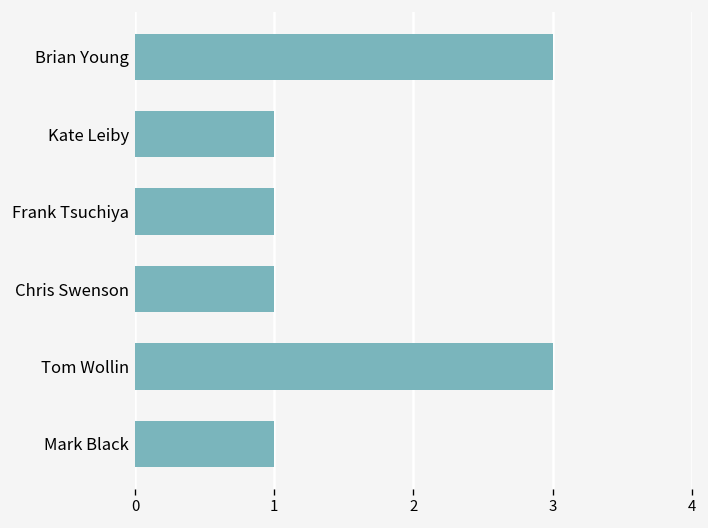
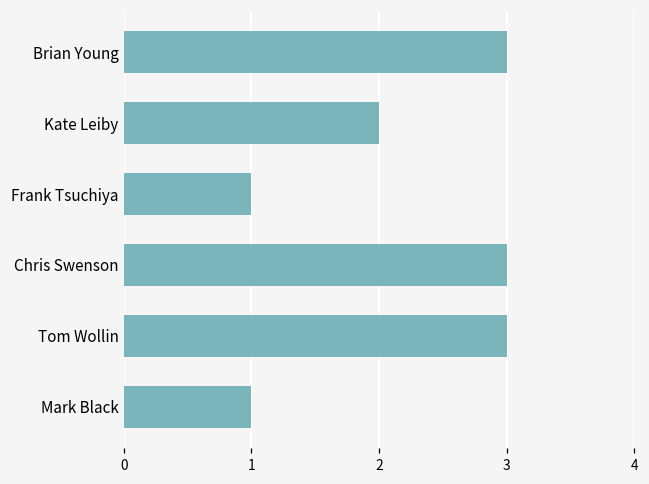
Kate Leiby: 1 -> 2
Chris Swenson: 1 -> 3
